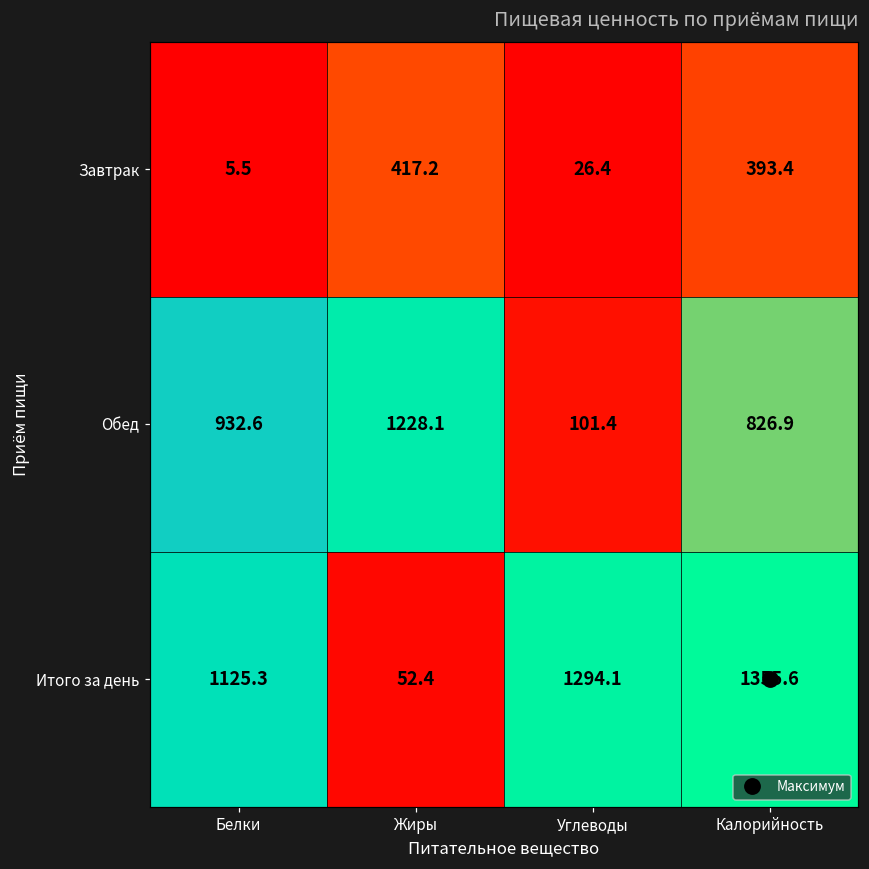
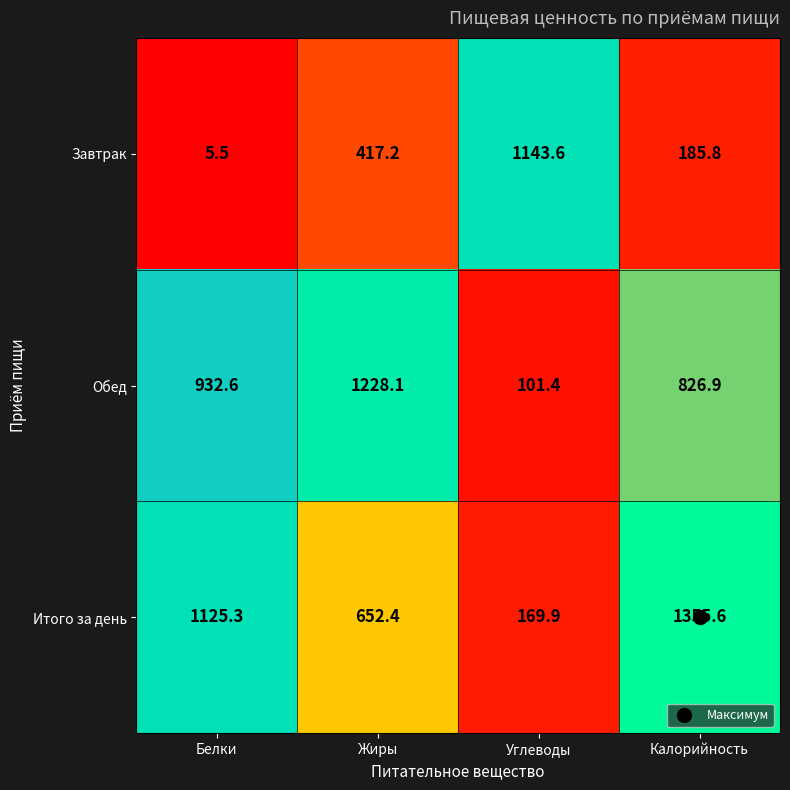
Завтрак, Углеводы: 26.4 -> 1143.6
Завтрак, Калорийность: 393.4 -> 185.8
Итого за день, Жиры: 52.4 -> 652.4
Итого за день, Углеводы: 1294.1 -> 169.9
